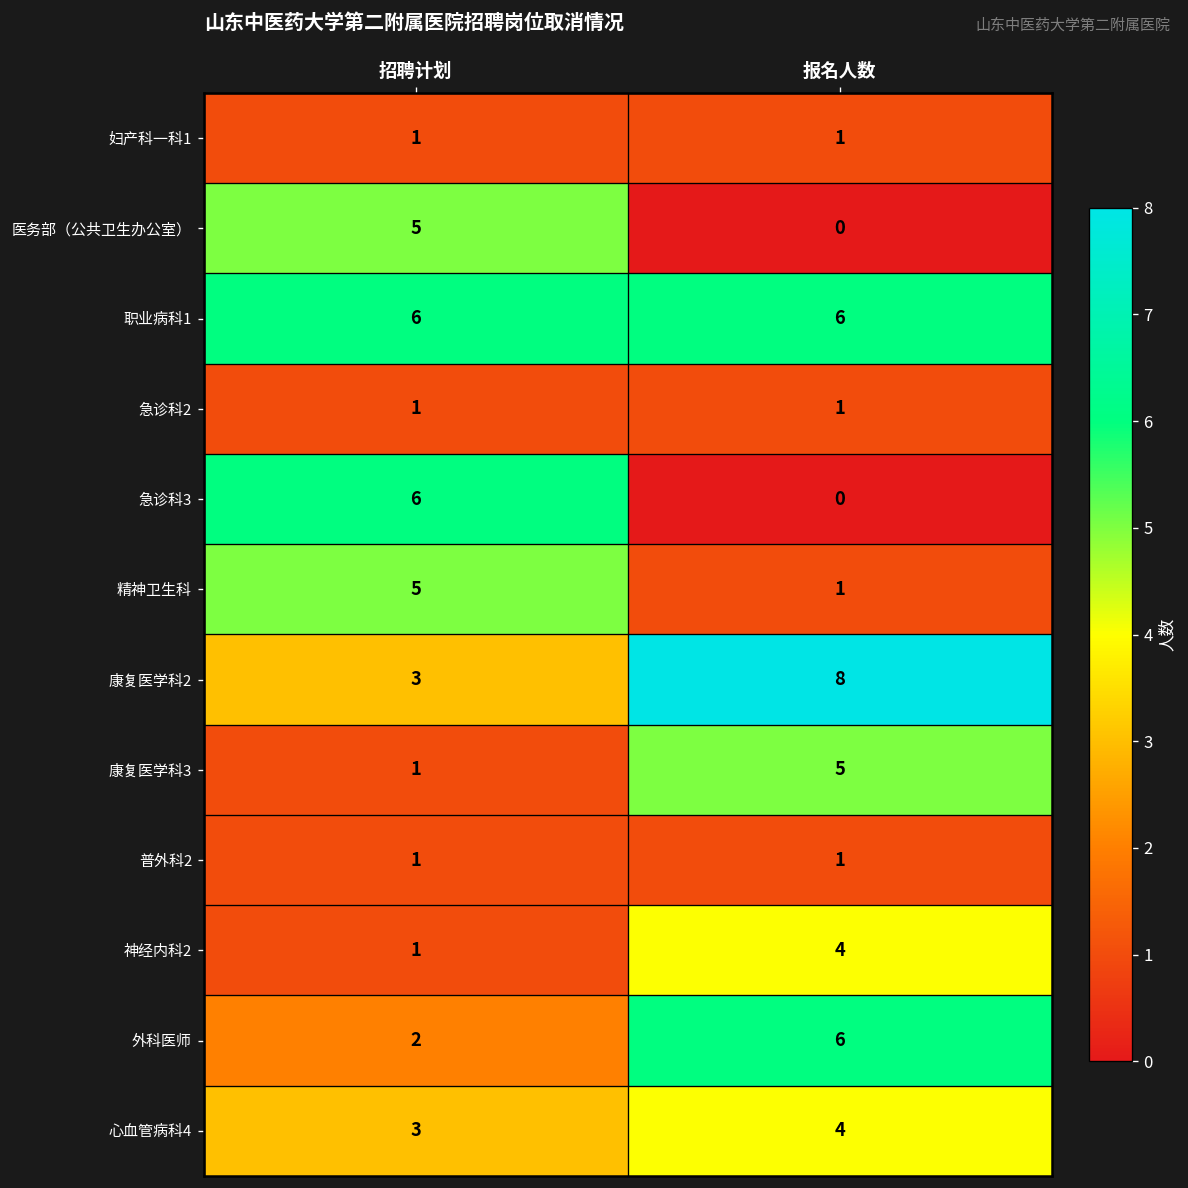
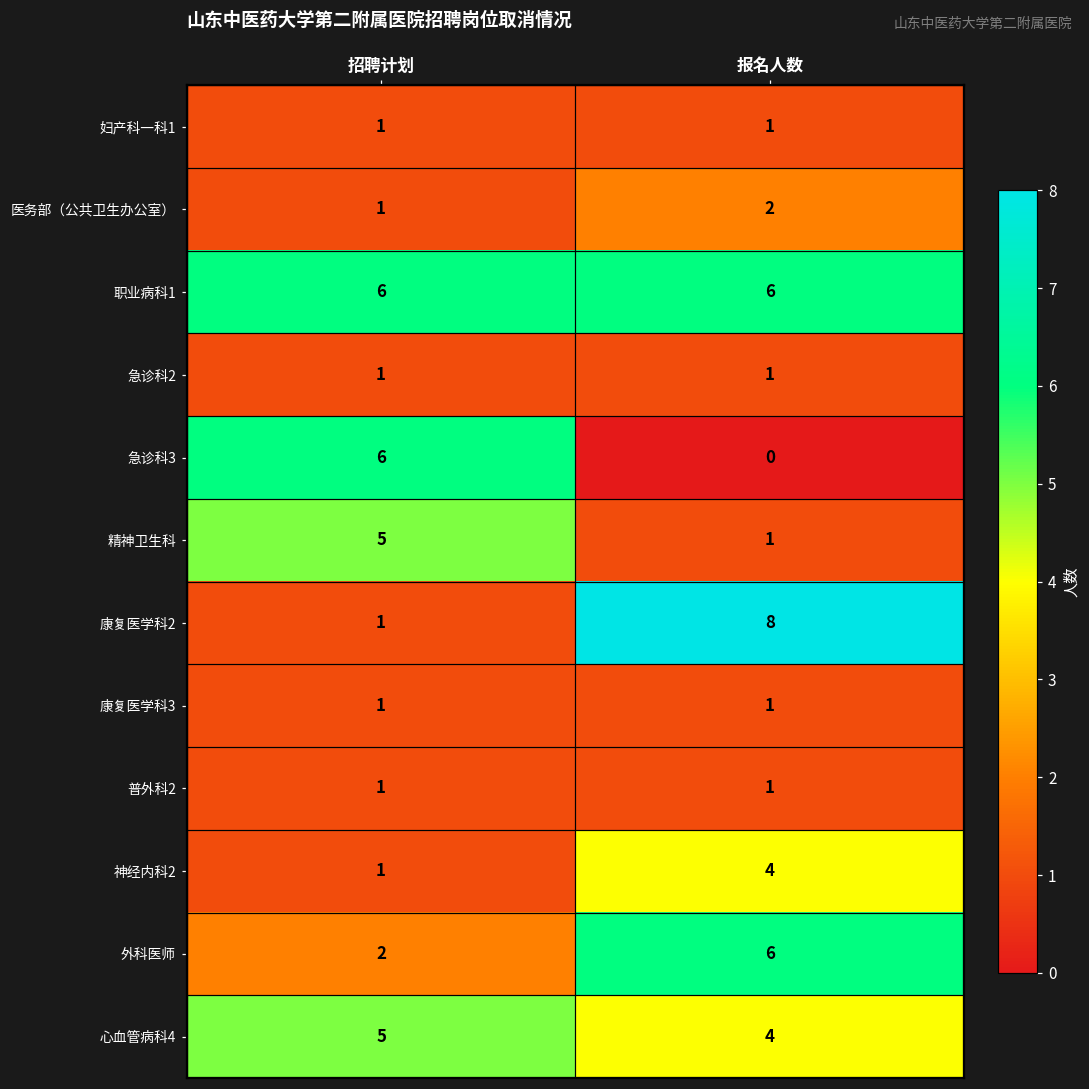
医务部（公共卫生办公室）, 招聘计划: 5 -> 1
医务部（公共卫生办公室）, 报名人数: 0 -> 2
康复医学科2, 招聘计划: 3 -> 1
康复医学科3, 报名人数: 5 -> 1
心血管病科4, 招聘计划: 3 -> 5
